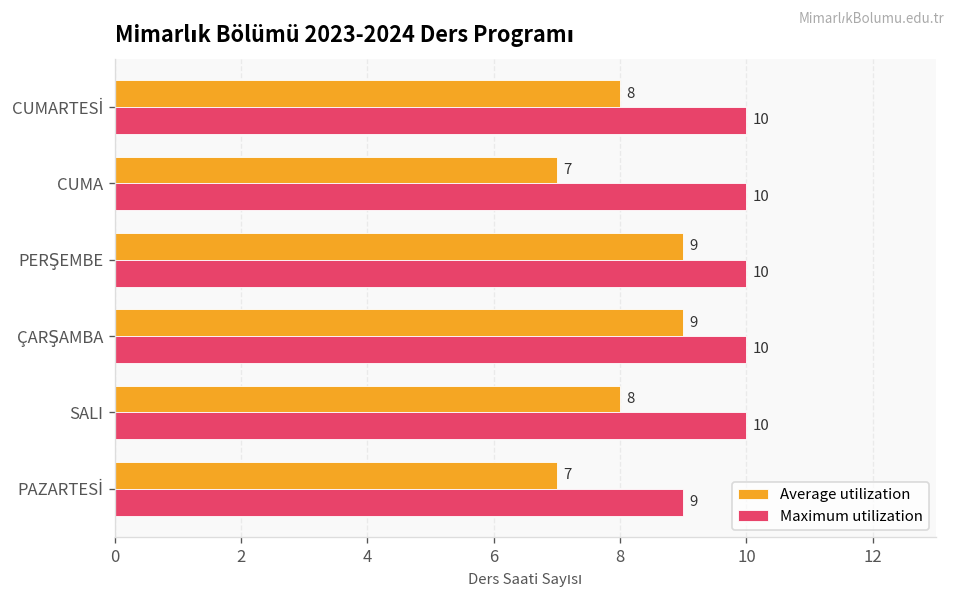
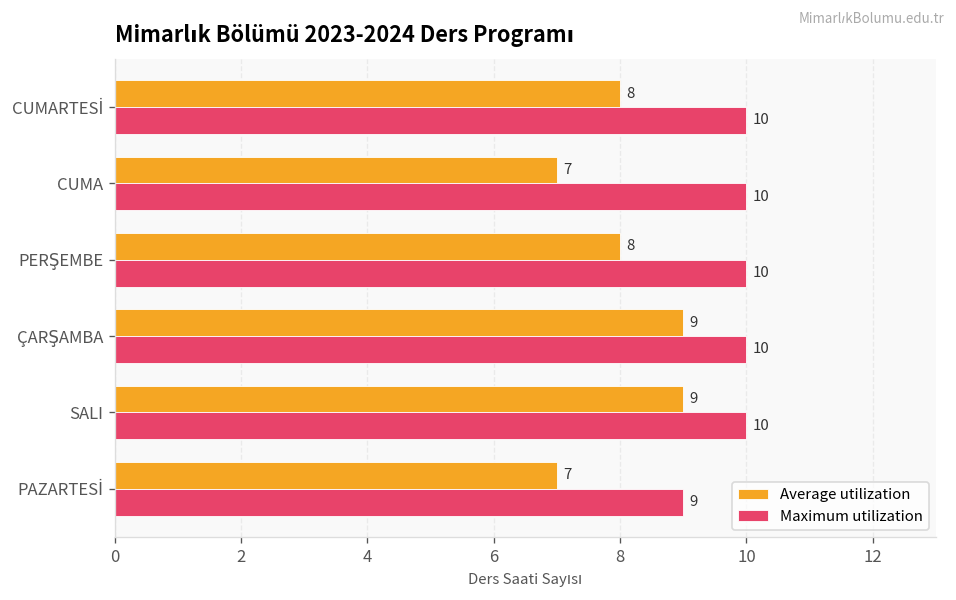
Average utilization, PERŞEMBE: 9 -> 8
Average utilization, SALI: 8 -> 9
